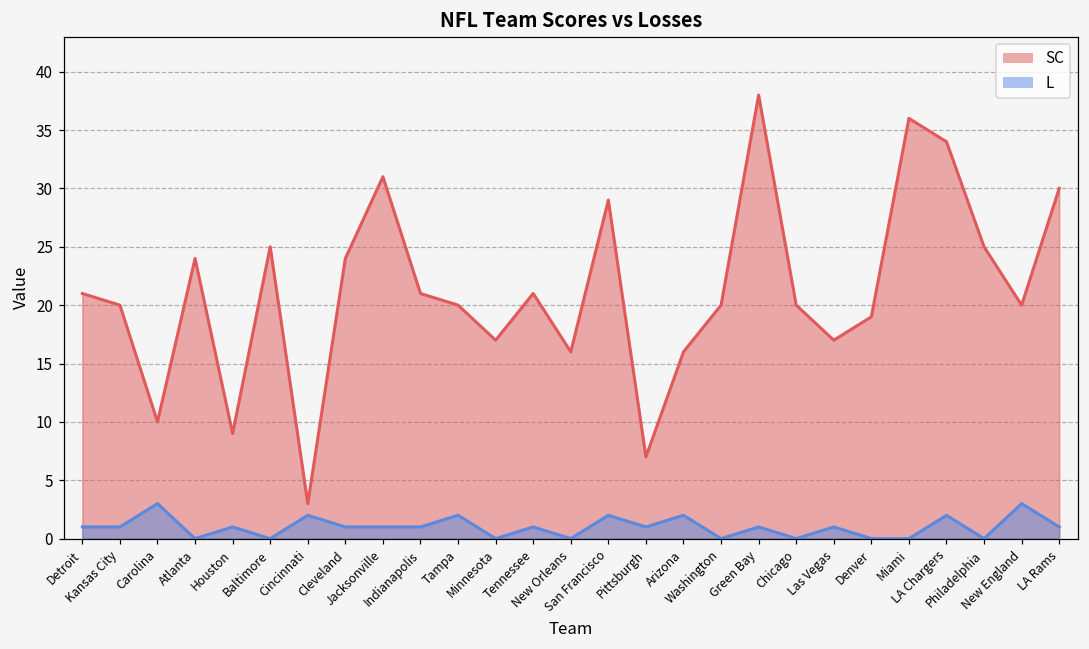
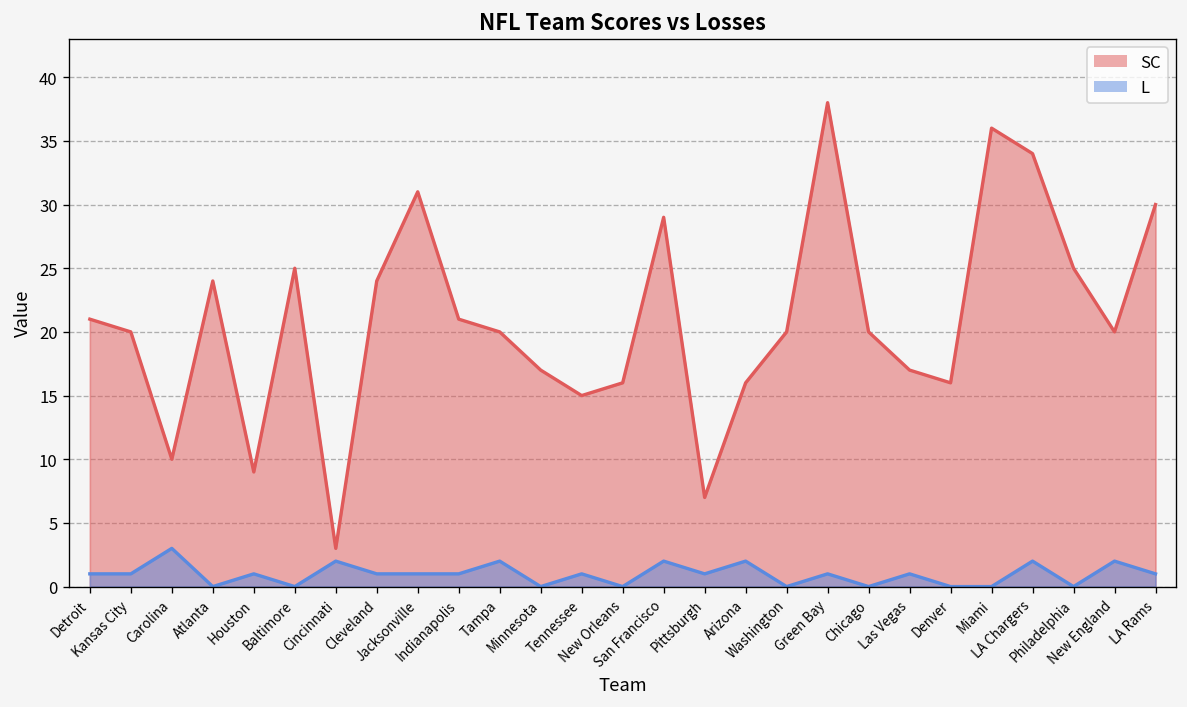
SC, Tennessee: 21 -> 15
SC, Denver: 19 -> 16
L, New England: 3 -> 2
